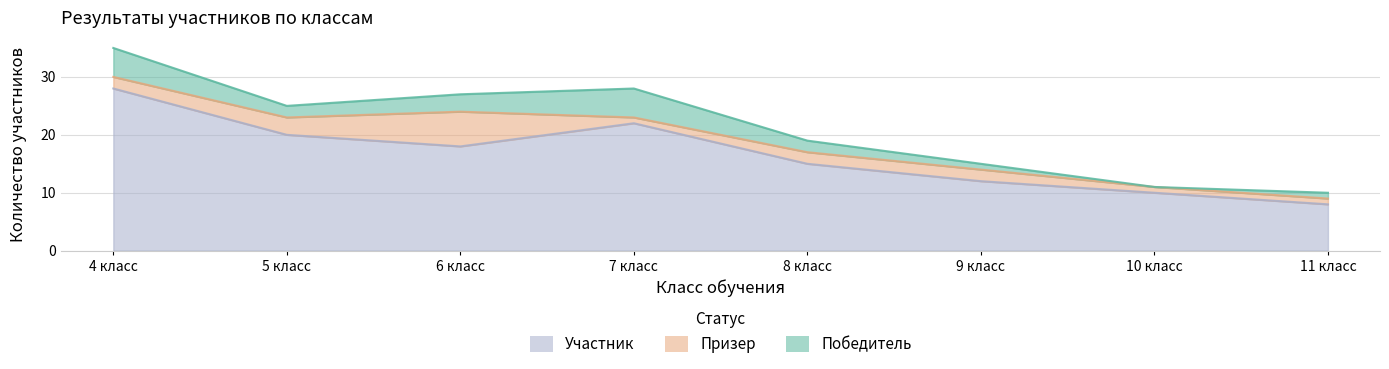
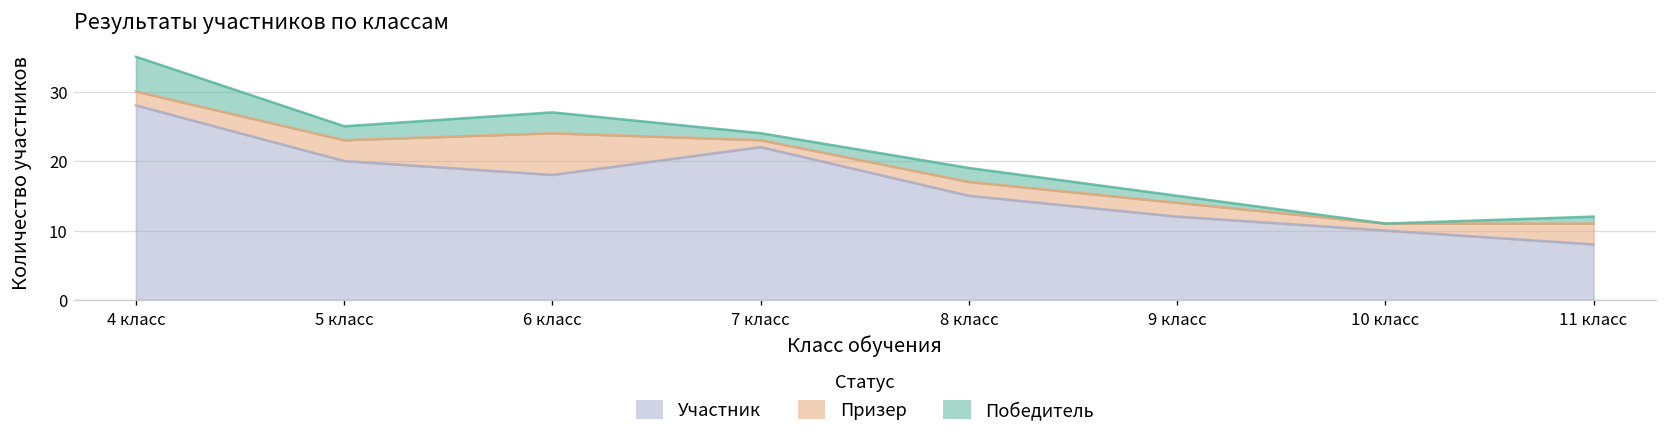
Победитель, 7 класс: 5 -> 1
Призер, 11 класс: 1 -> 3
